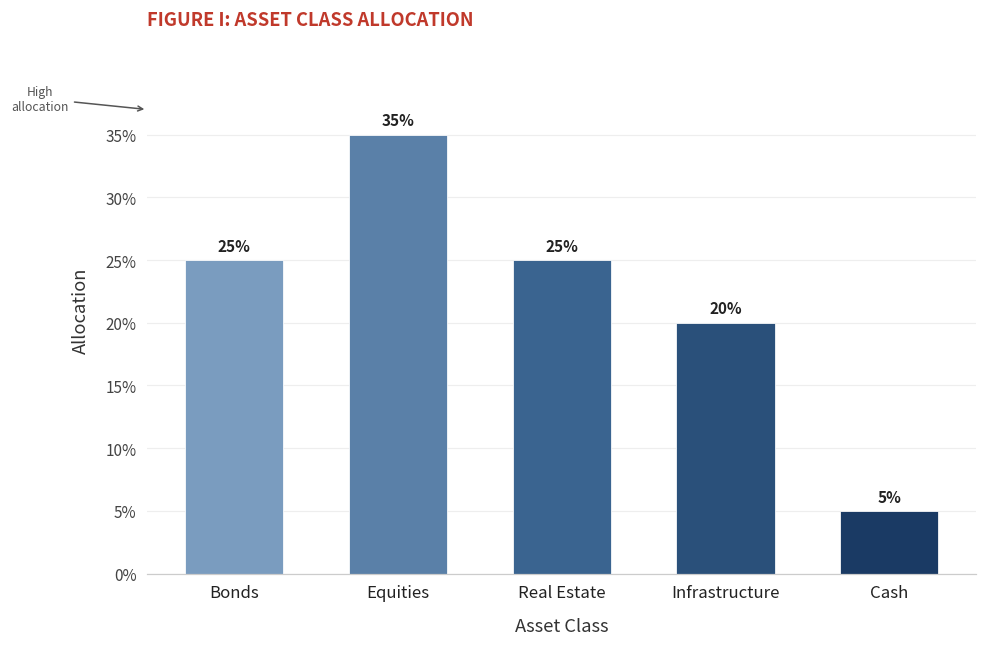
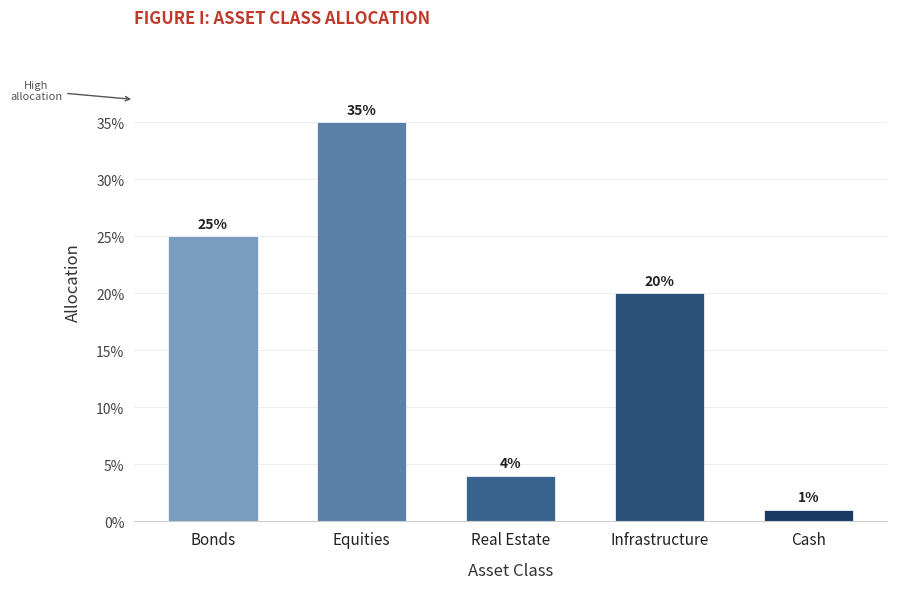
Real Estate: 25% -> 4%
Cash: 5% -> 1%
